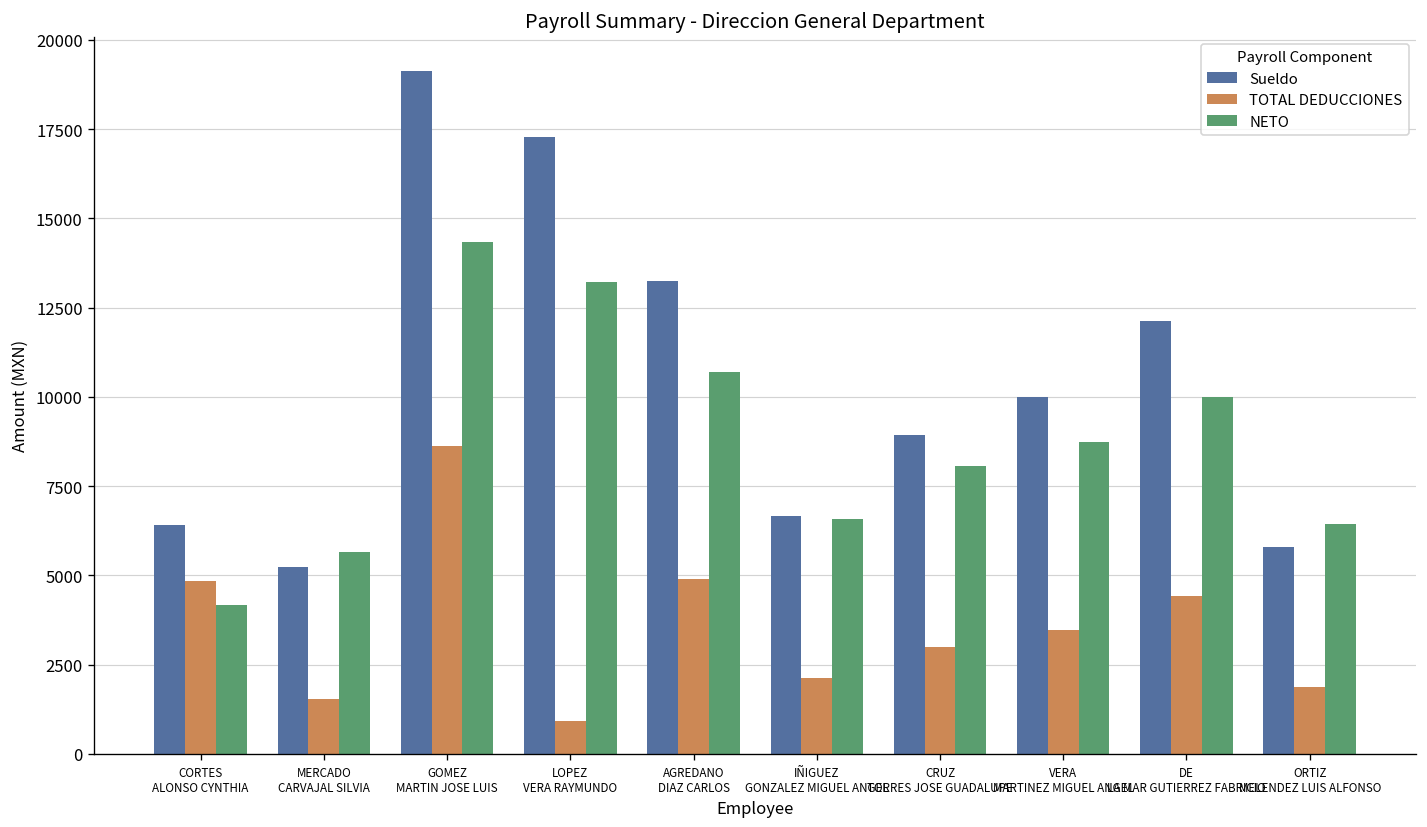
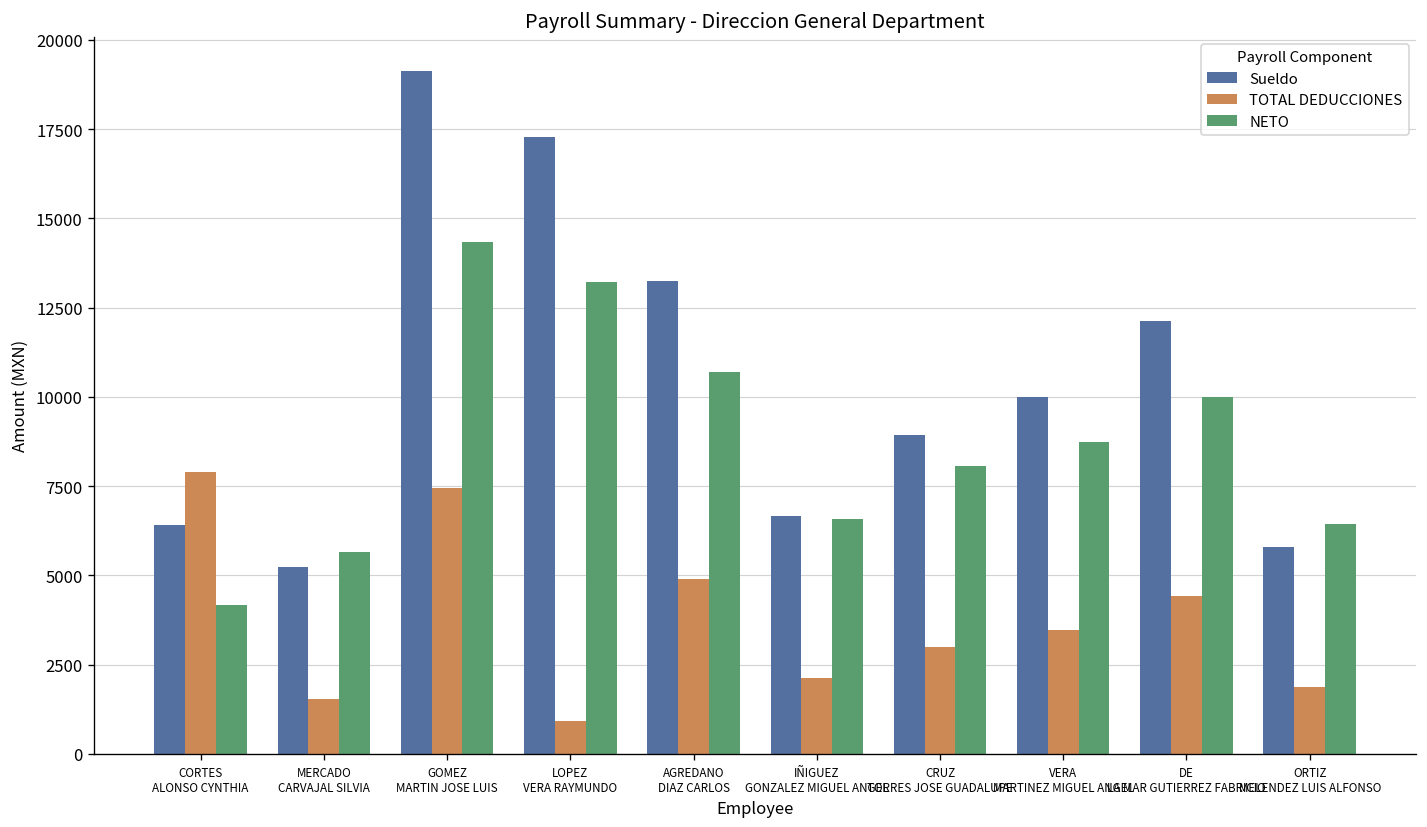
TOTAL DEDUCCIONES, CORTES ALONSO CYNTHIA: 4800 -> 7900
TOTAL DEDUCCIONES, GOMEZ MARTIN JOSE LUIS: 8600 -> 7500
